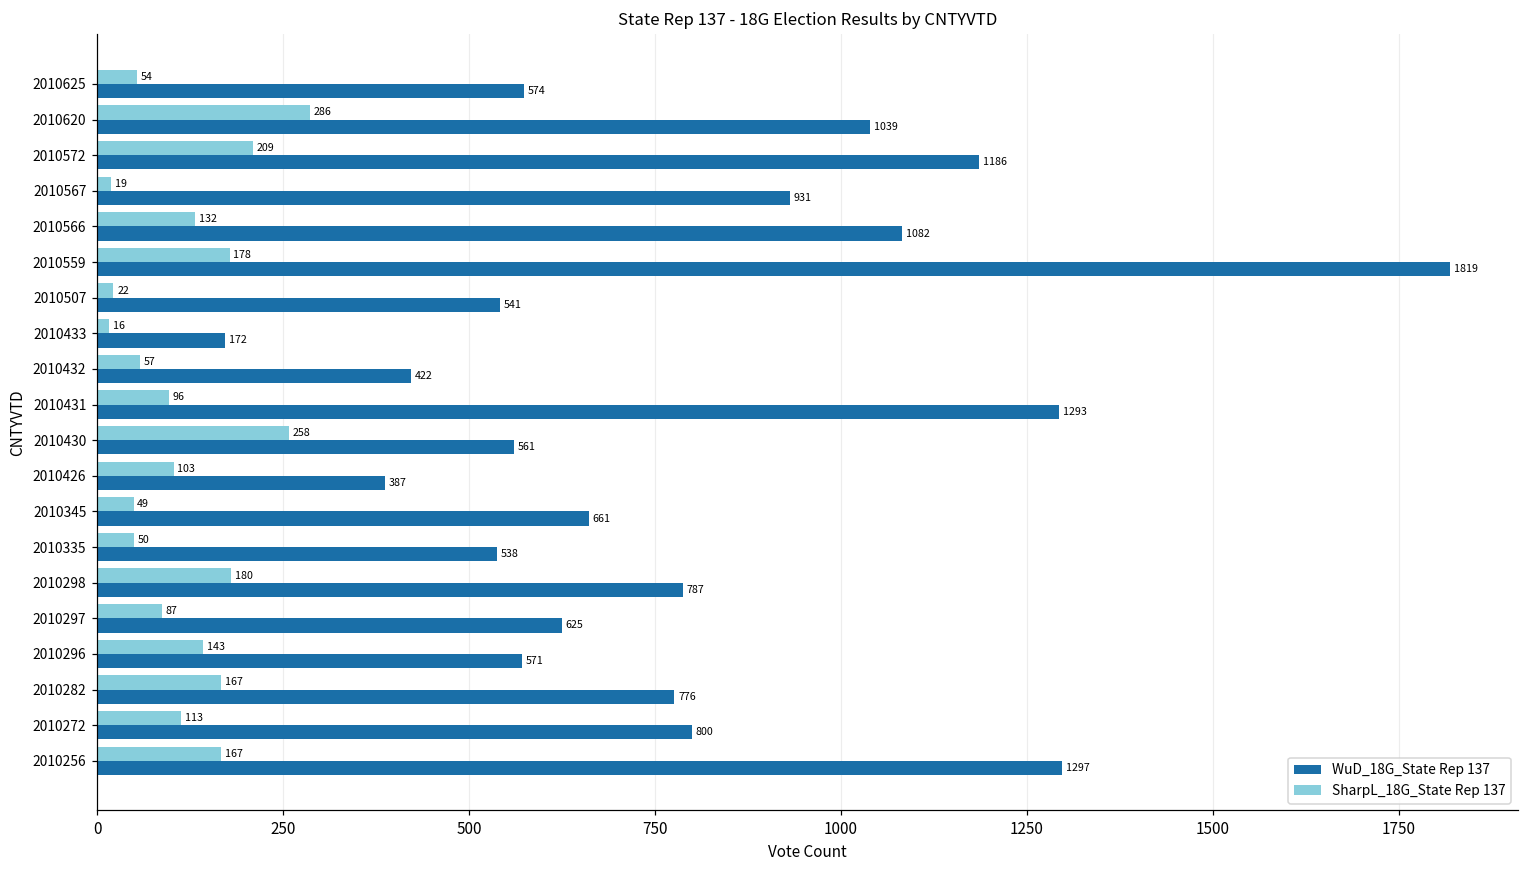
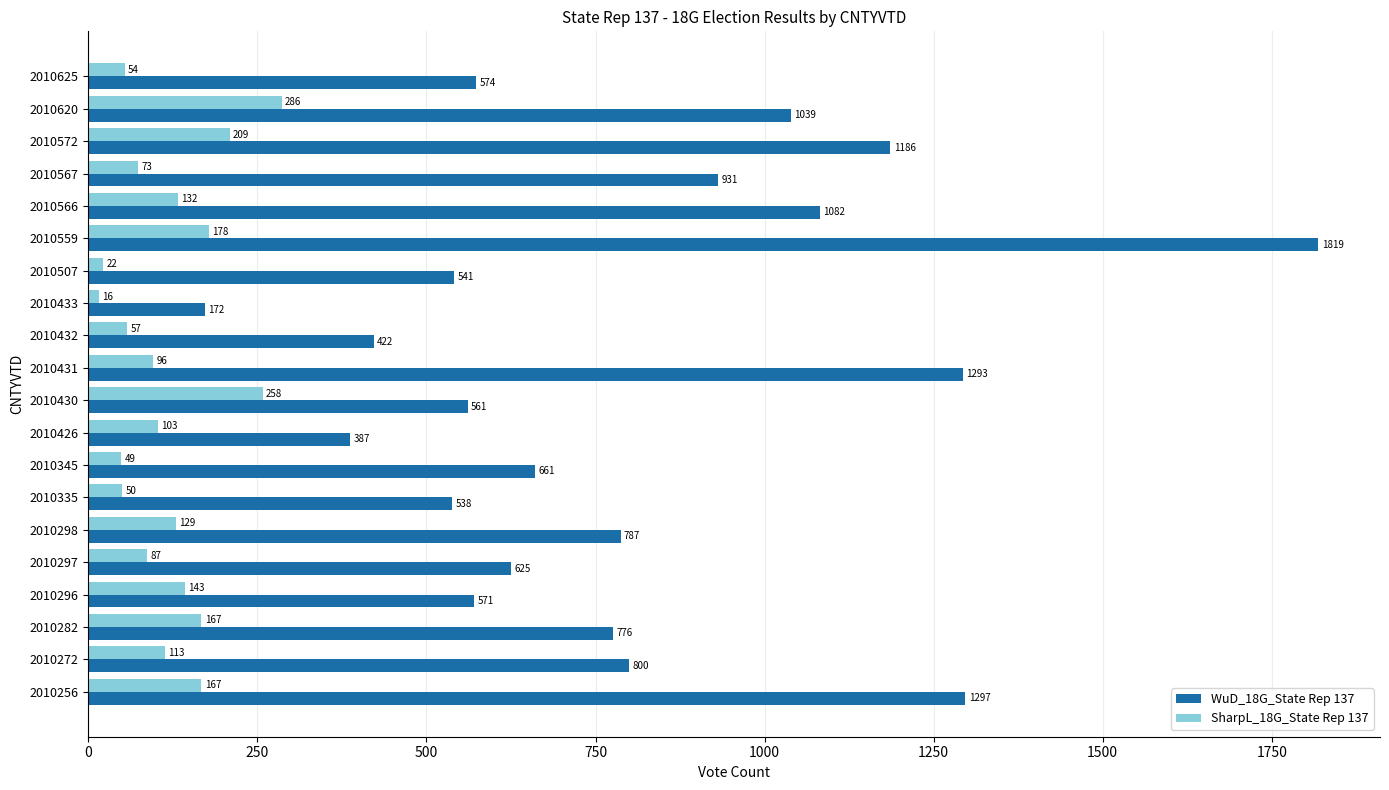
SharpL_18G_State Rep 137, 2010567: 19 -> 73
SharpL_18G_State Rep 137, 2010298: 180 -> 129
